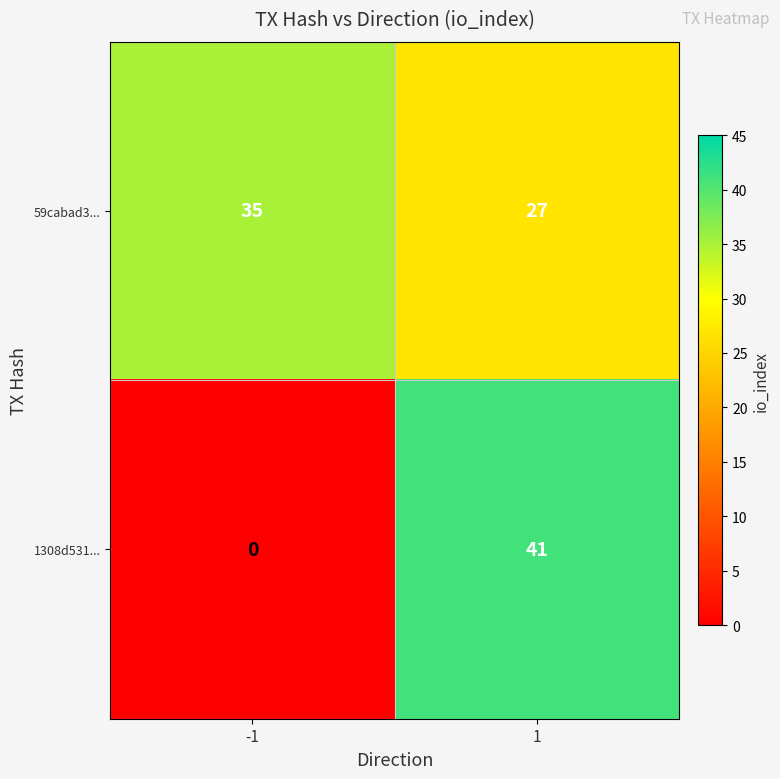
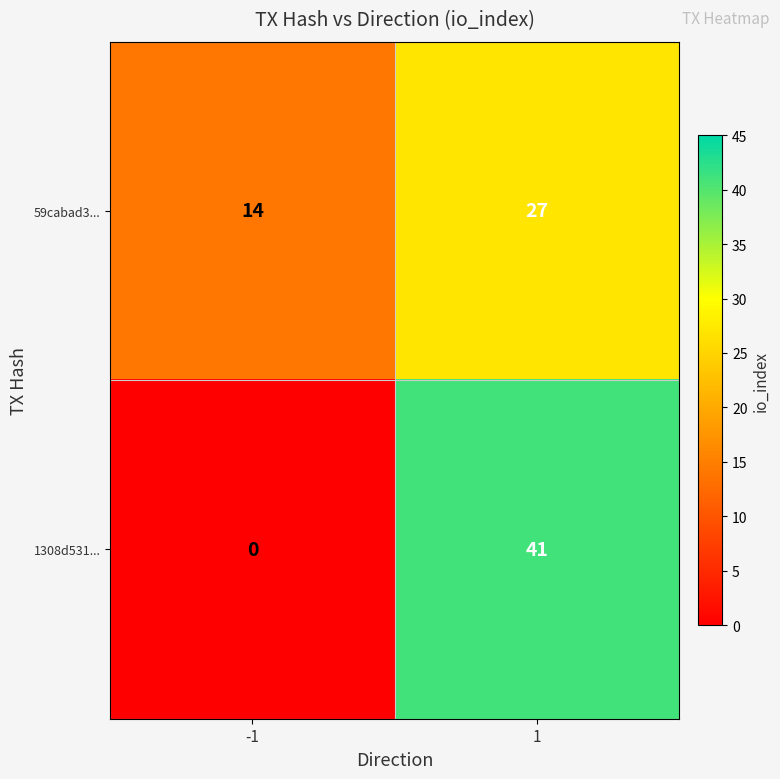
59cabad3..., -1: 35 -> 14
